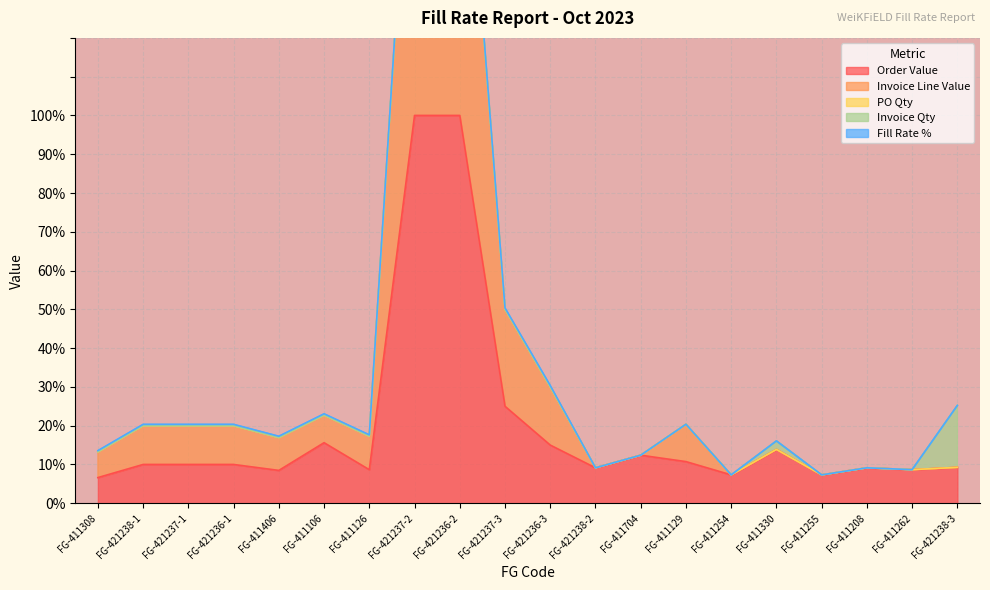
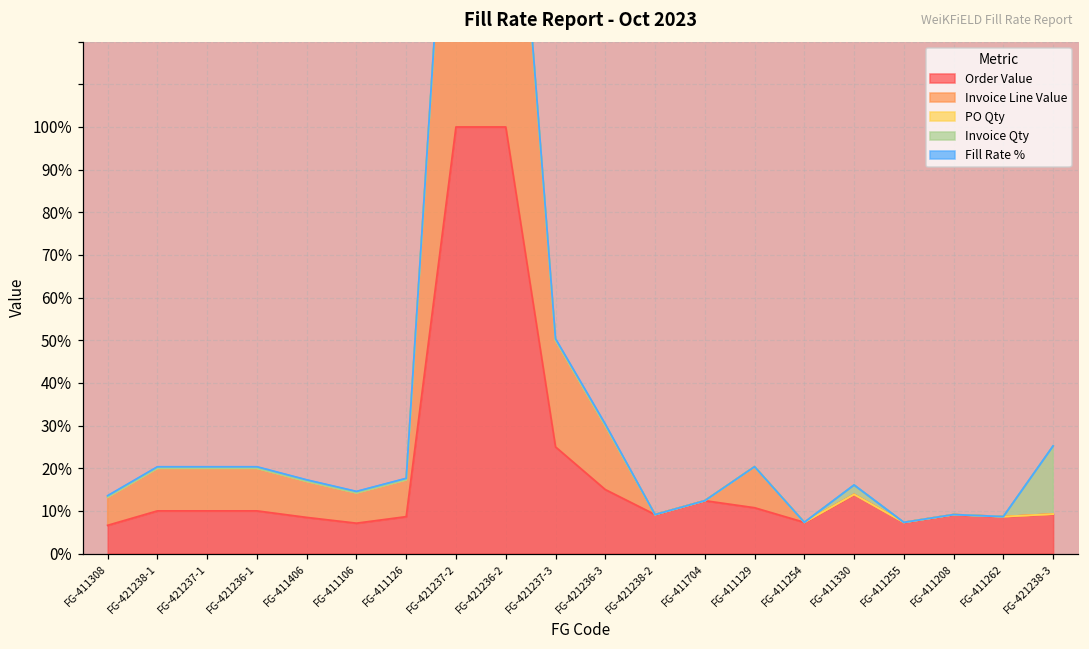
Order Value, FG-411106: 16% -> 7%
